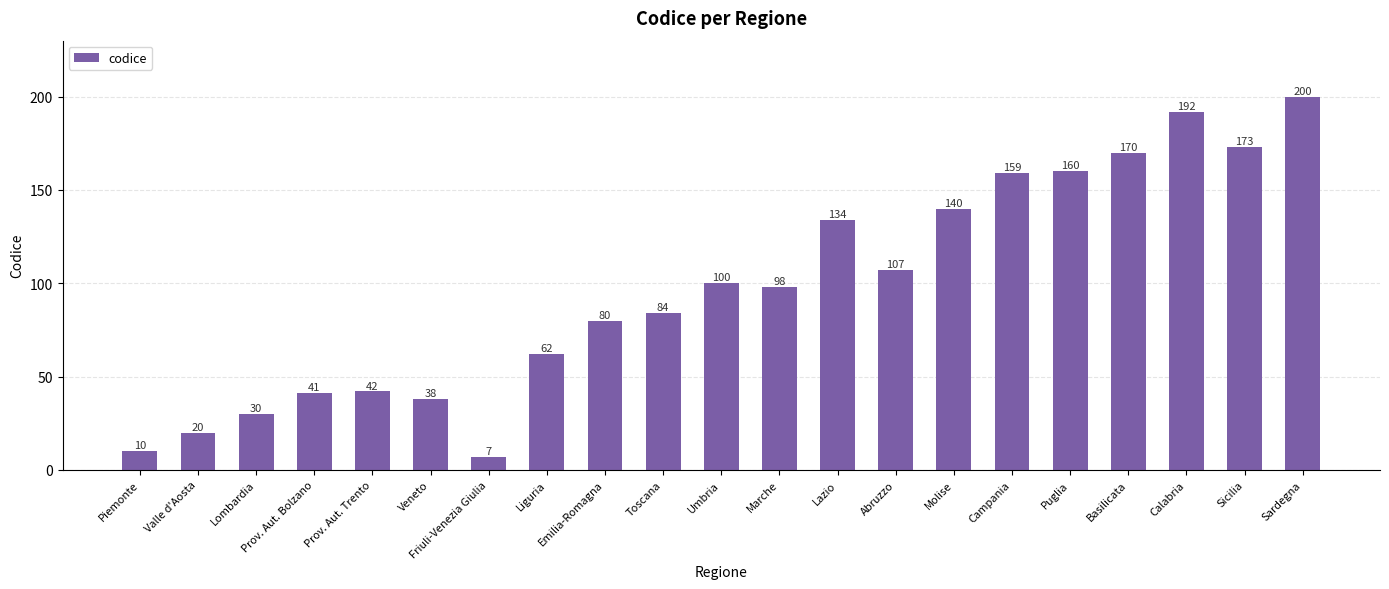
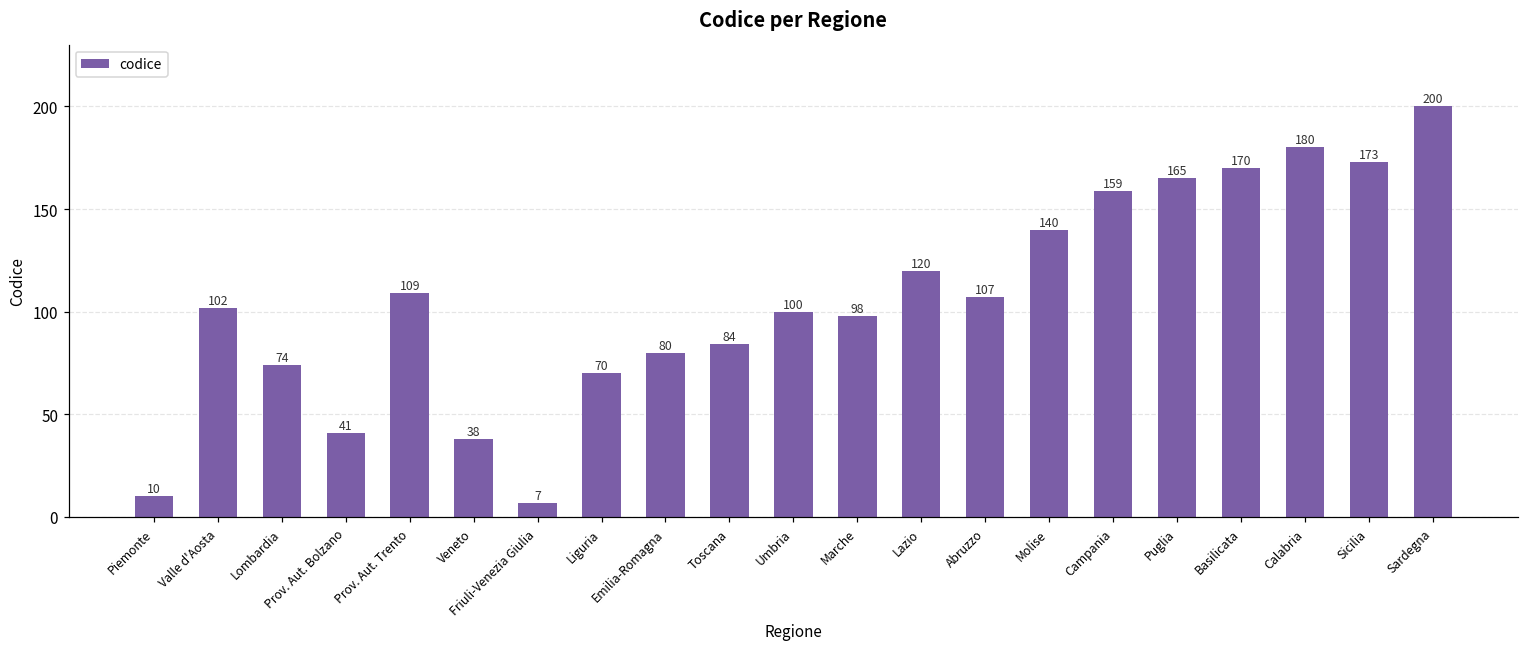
Valle d'Aosta: 20 -> 102
Lombardia: 30 -> 74
Prov. Aut. Trento: 42 -> 109
Liguria: 62 -> 70
Lazio: 134 -> 120
Puglia: 160 -> 165
Calabria: 192 -> 180
